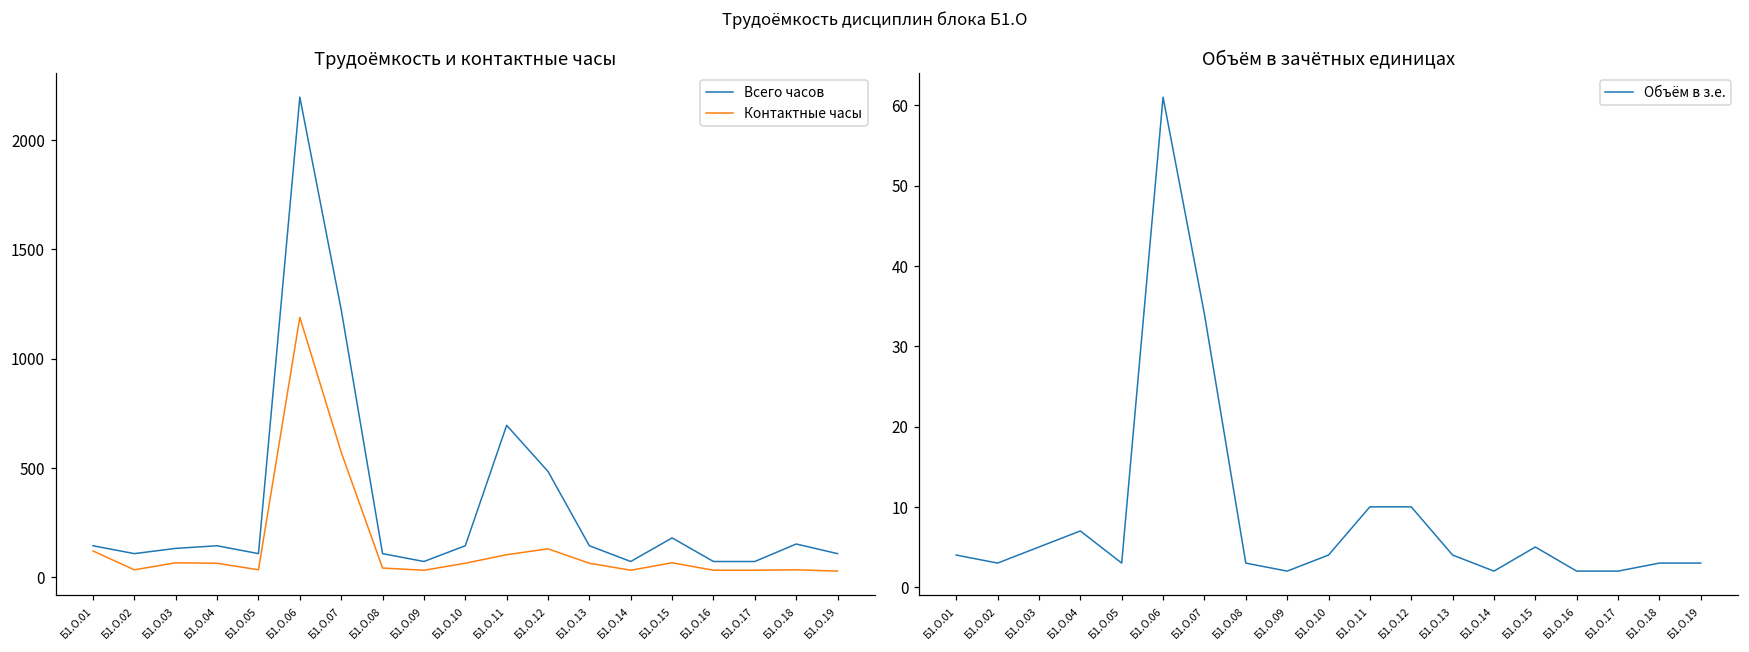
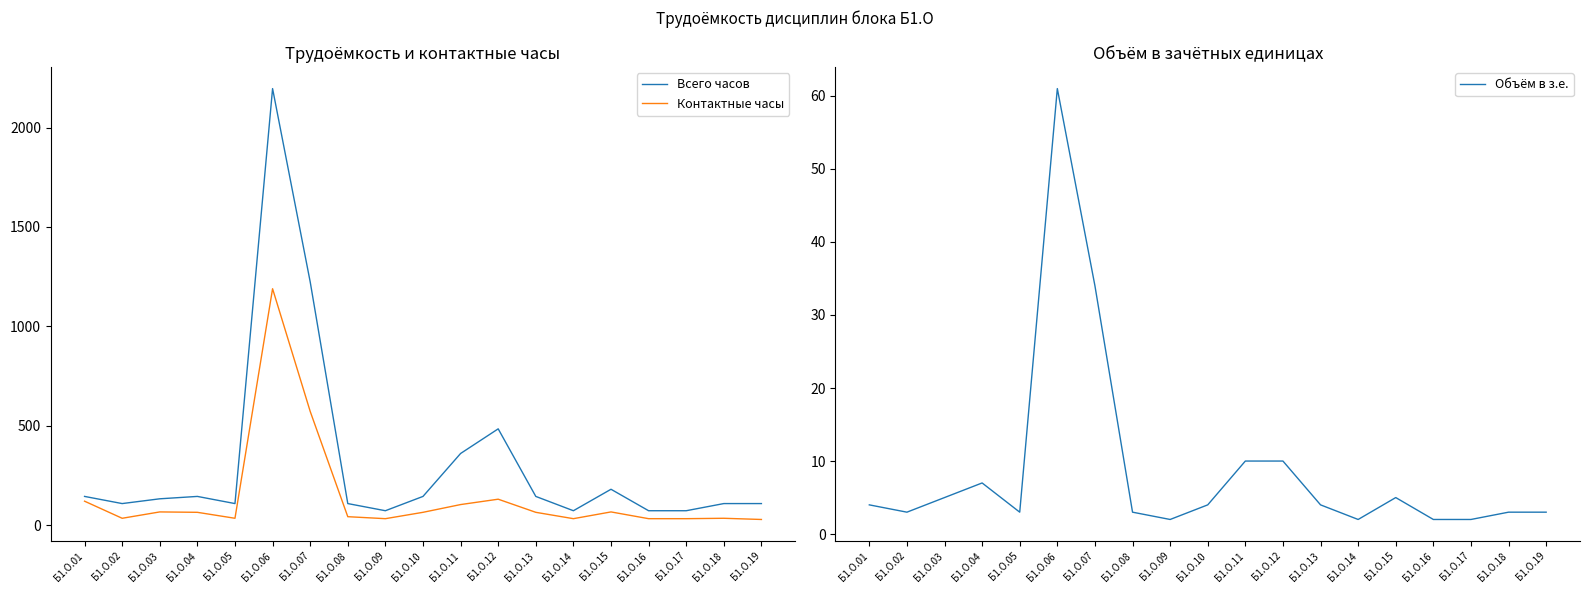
Трудоёмкость и контактные часы, Всего часов, Б1.О.11: 700 -> 360
Трудоёмкость и контактные часы, Всего часов, Б1.О.18: 150 -> 110
